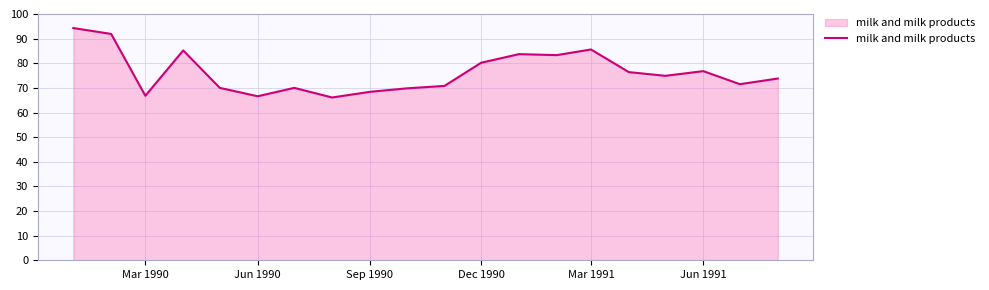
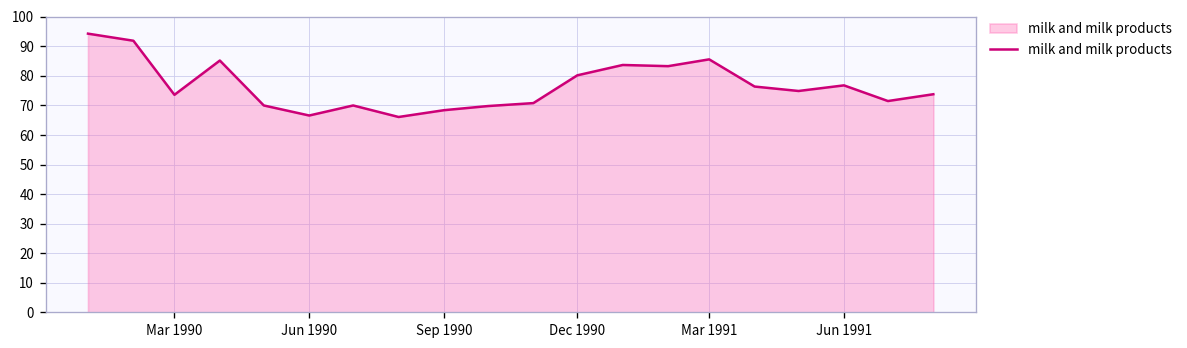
Mar 1990: 67 -> 74
